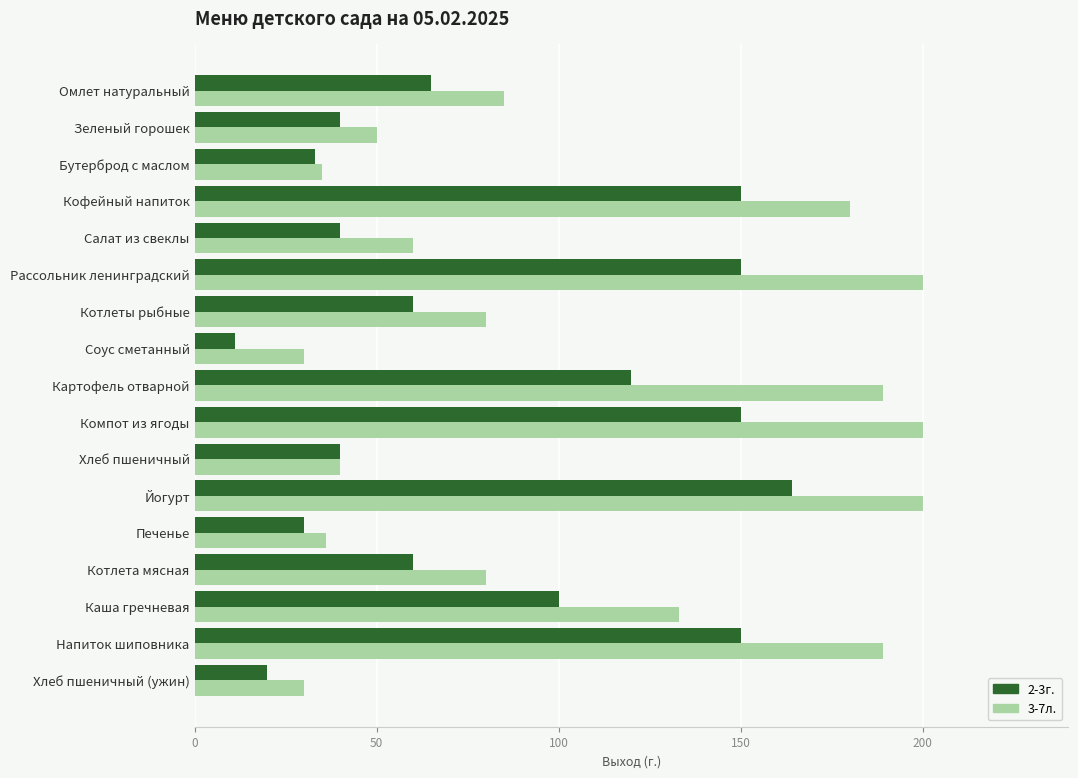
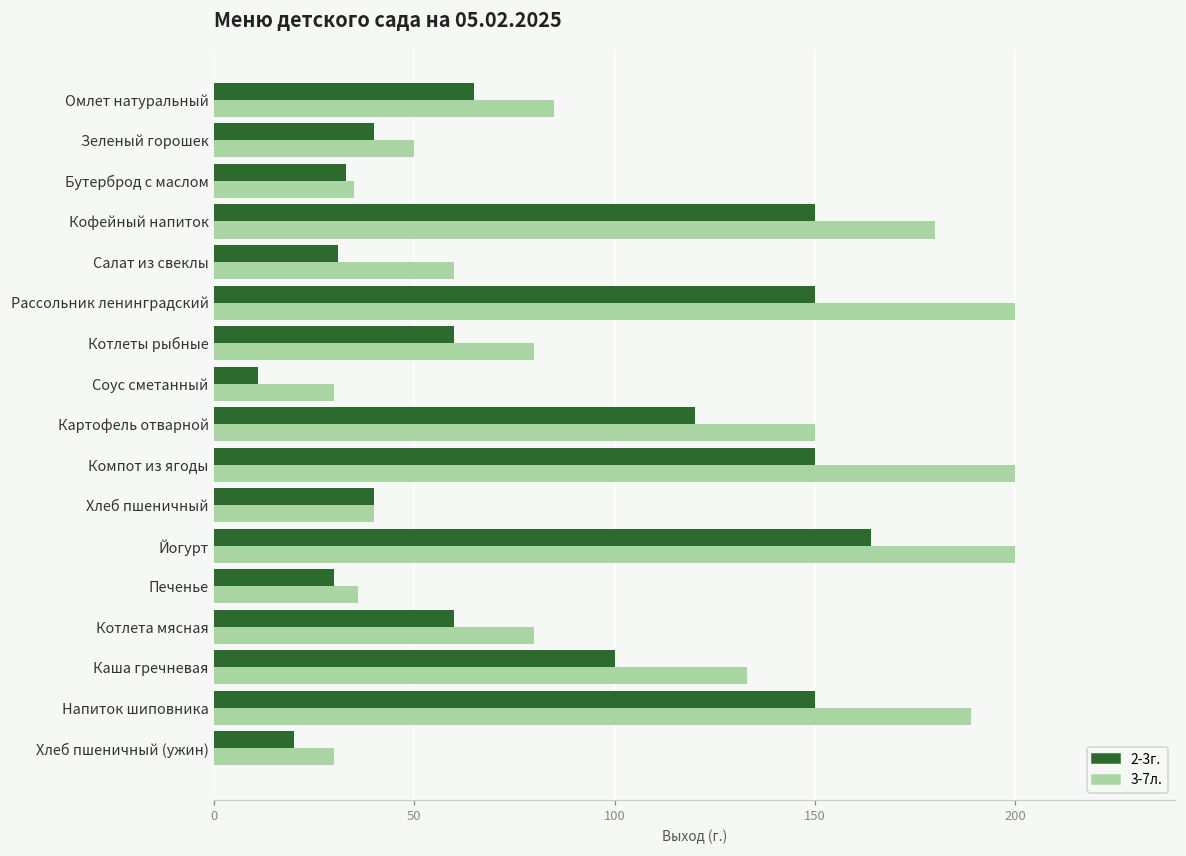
2-3г., Салат из свеклы: 40 -> 31
3-7л., Картофель отварной: 189 -> 150
